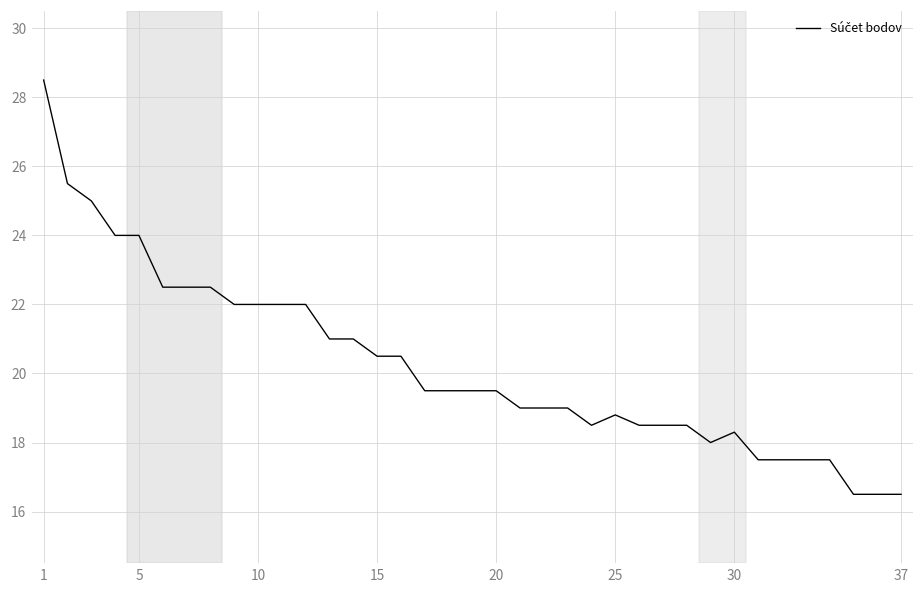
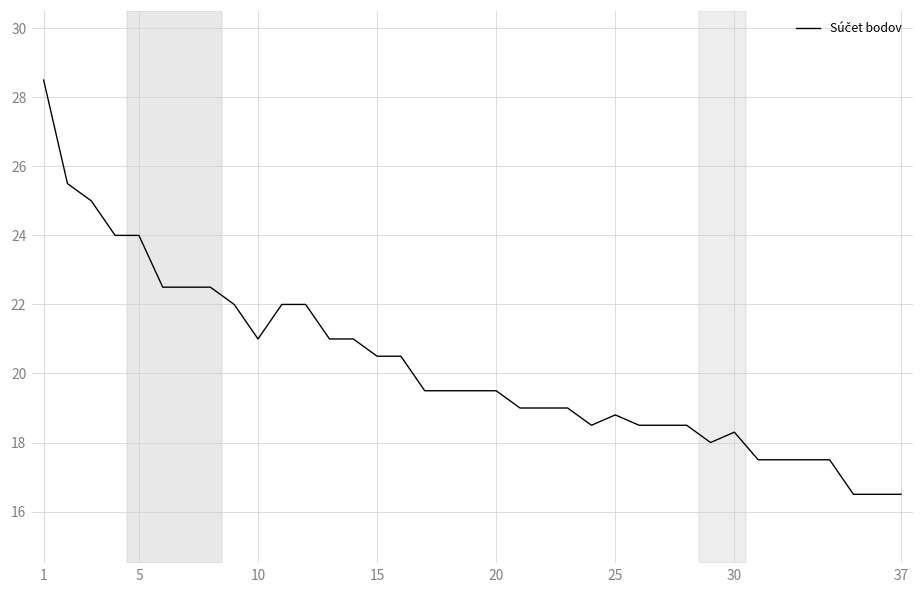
10: 22 -> 21
